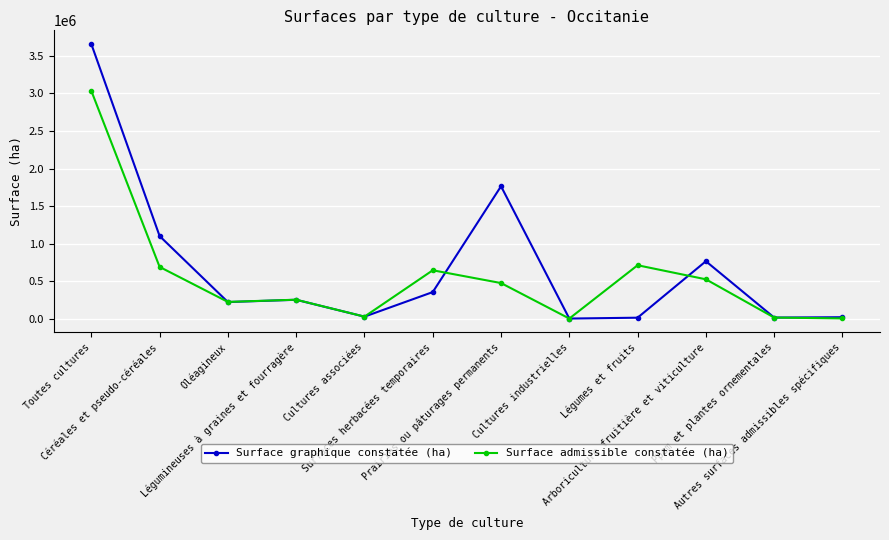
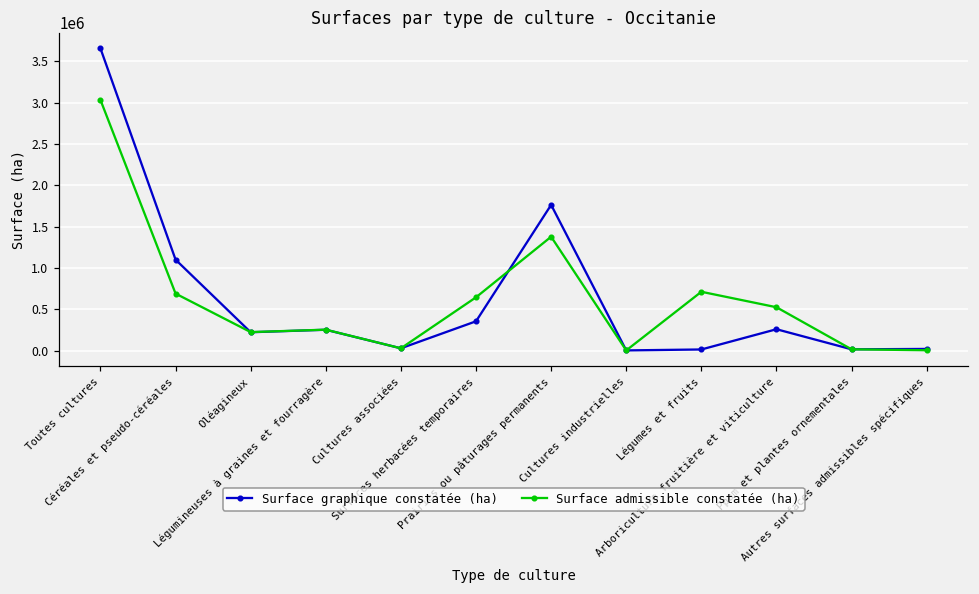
Surface admissible constatée (ha), Prairies ou pâturages permanents: 500000 -> 1400000
Surface graphique constatée (ha), Arboriculture fruitière et viticulture: 800000 -> 300000
